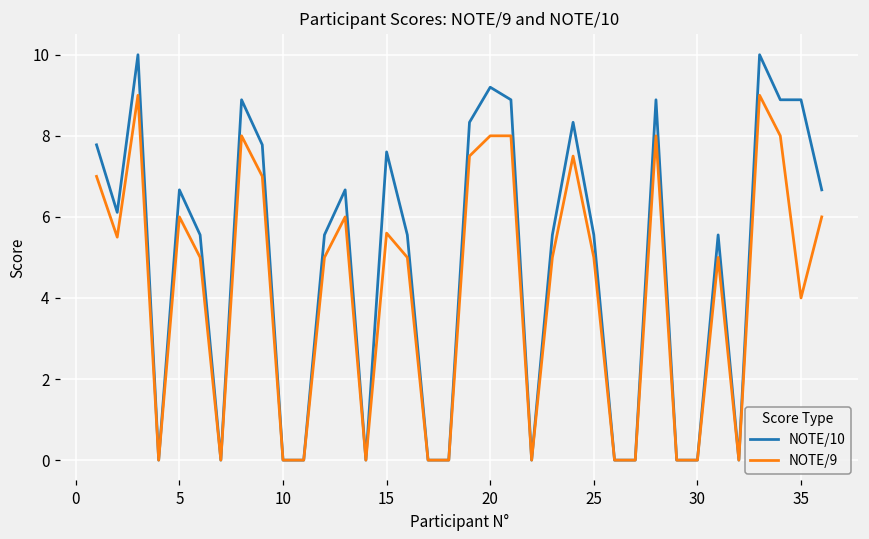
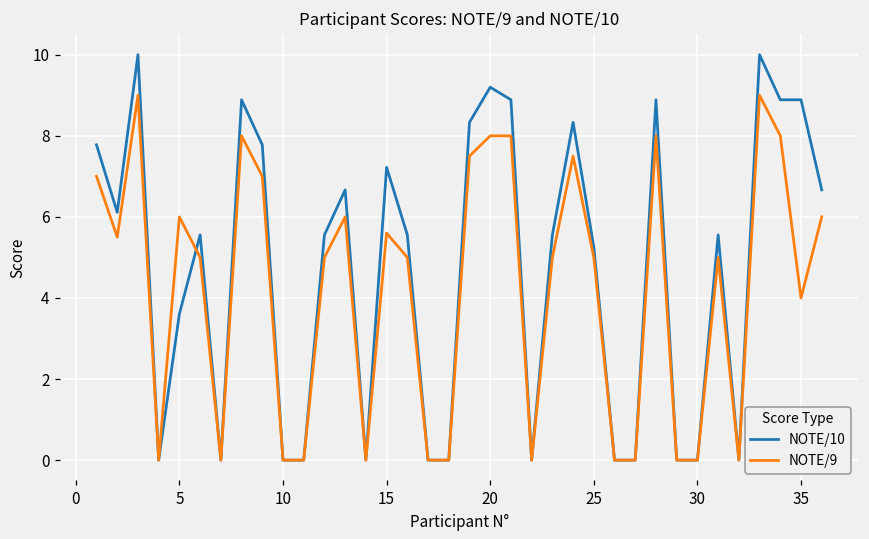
NOTE/10, 5: 6.7 -> 3.6
NOTE/10, 15: 7.6 -> 7.2
NOTE/10, 25: 5.6 -> 5.3
